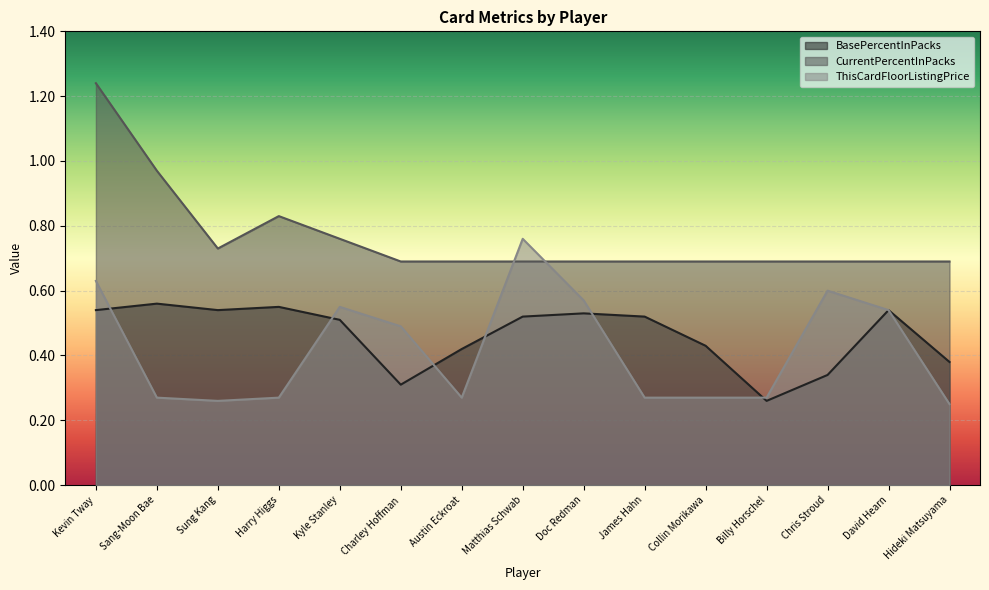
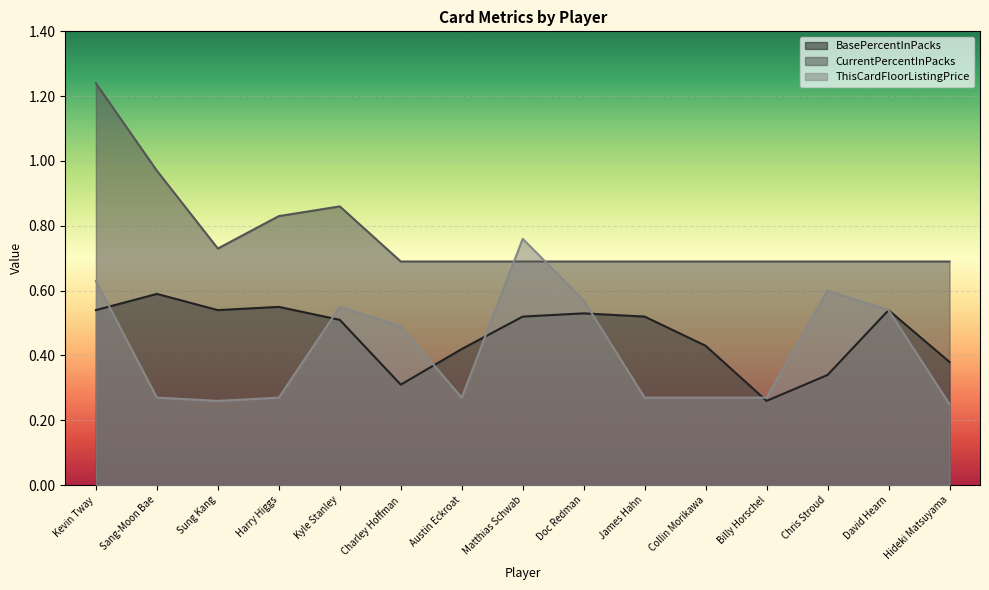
BasePercentInPacks, Sang-Moon Bae: 0.56 -> 0.59
CurrentPercentInPacks, Kyle Stanley: 0.76 -> 0.86
